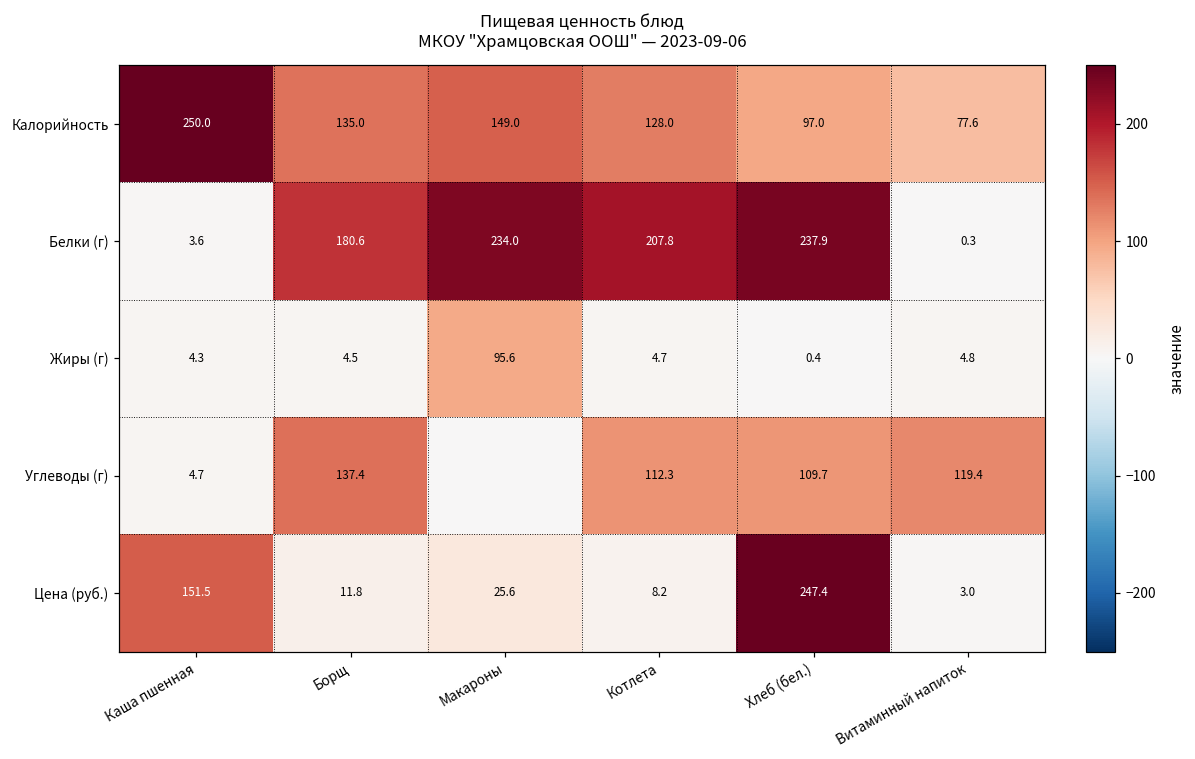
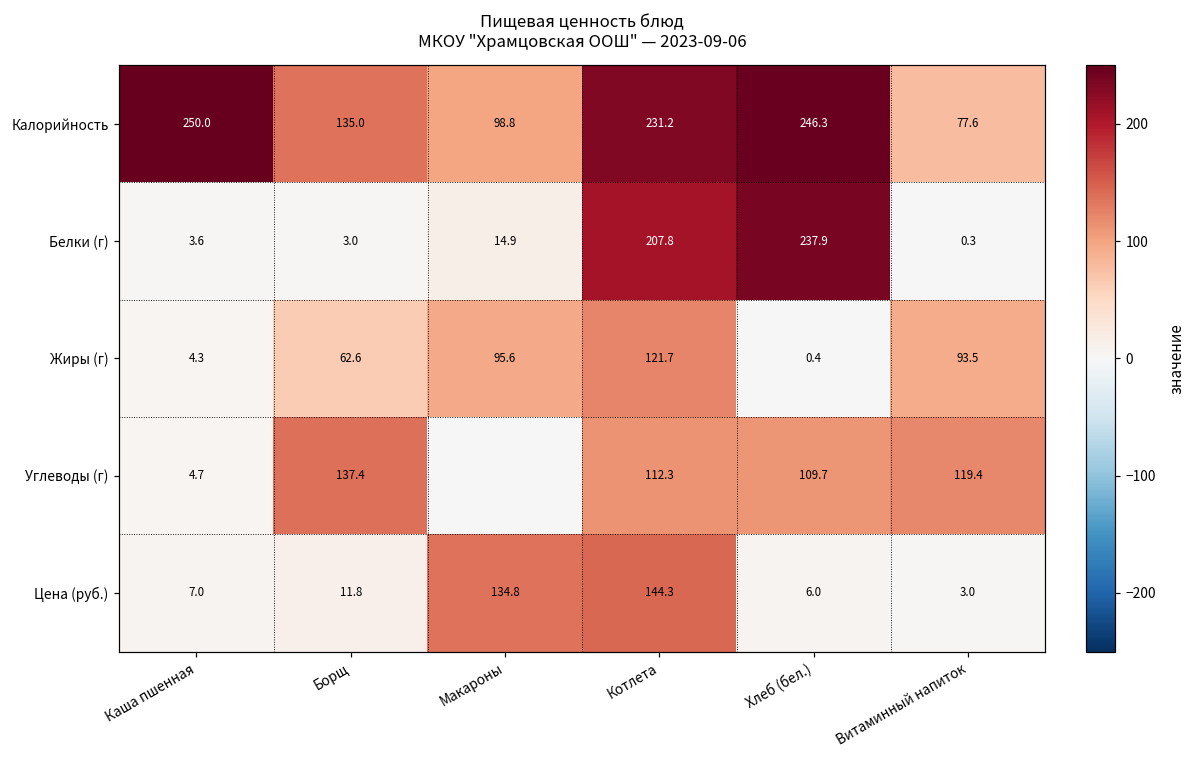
Калорийность, Макароны: 149.0 -> 98.8
Калорийность, Котлета: 128.0 -> 231.2
Калорийность, Хлеб (бел.): 97.0 -> 246.3
Белки (г), Борщ: 180.6 -> 3.0
Белки (г), Макароны: 234.0 -> 14.9
Жиры (г), Борщ: 4.5 -> 62.6
Жиры (г), Котлета: 4.7 -> 121.7
Жиры (г), Витаминный напиток: 4.8 -> 93.5
Цена (руб.), Каша пшенная: 151.5 -> 7.0
Цена (руб.), Макароны: 25.6 -> 134.8
Цена (руб.), Котлета: 8.2 -> 144.3
Цена (руб.), Хлеб (бел.): 247.4 -> 6.0
